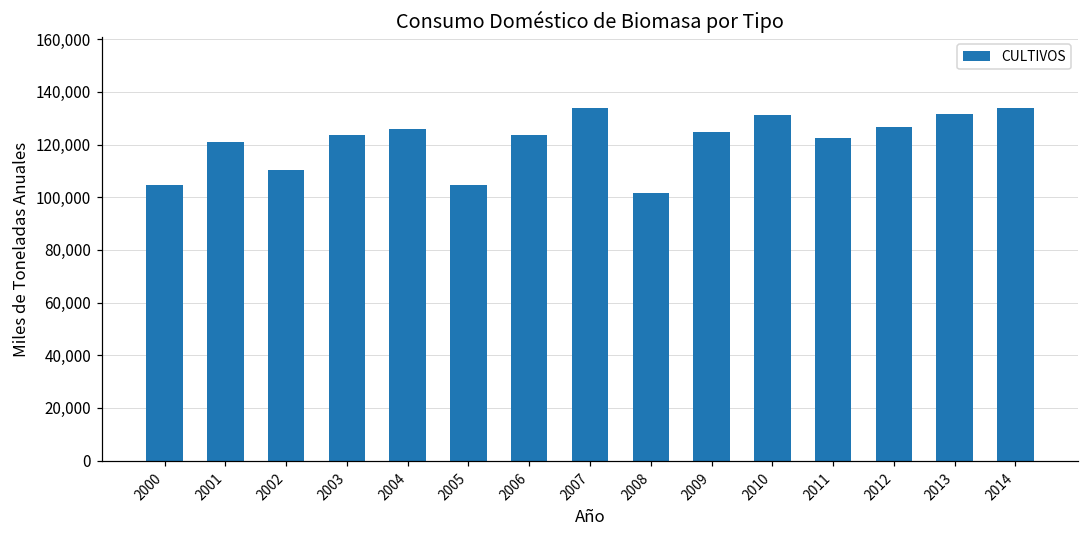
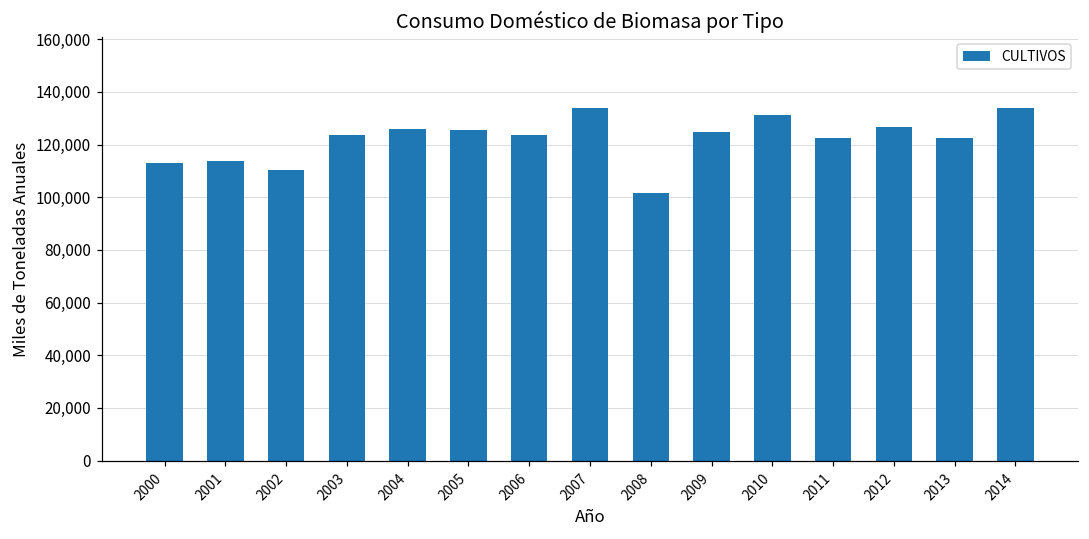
2000: 104,000 -> 113,000
2001: 121,000 -> 114,000
2005: 105,000 -> 125,000
2013: 131,000 -> 122,000
